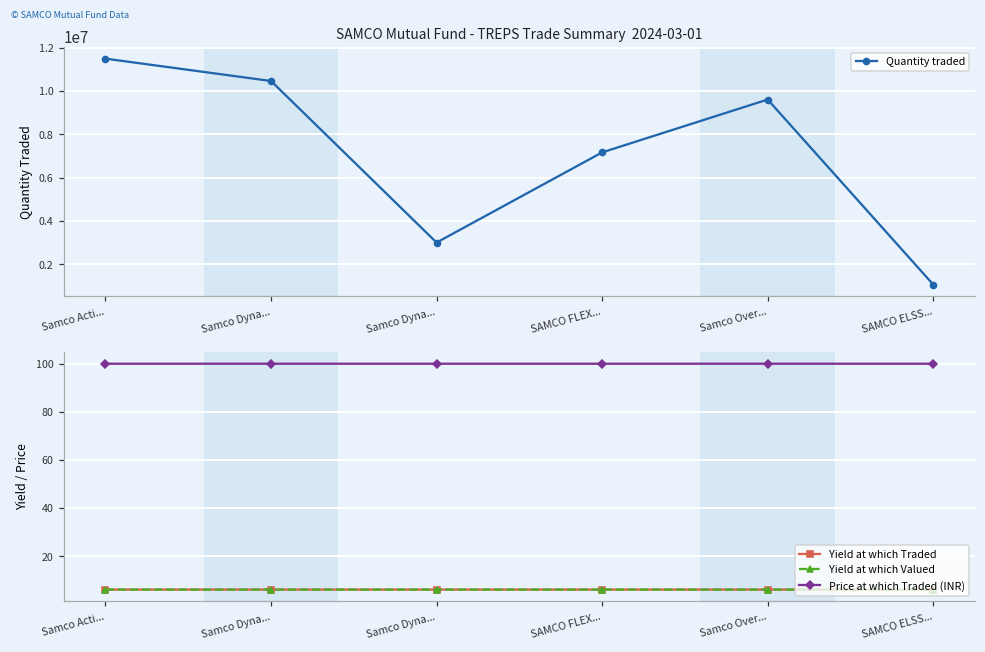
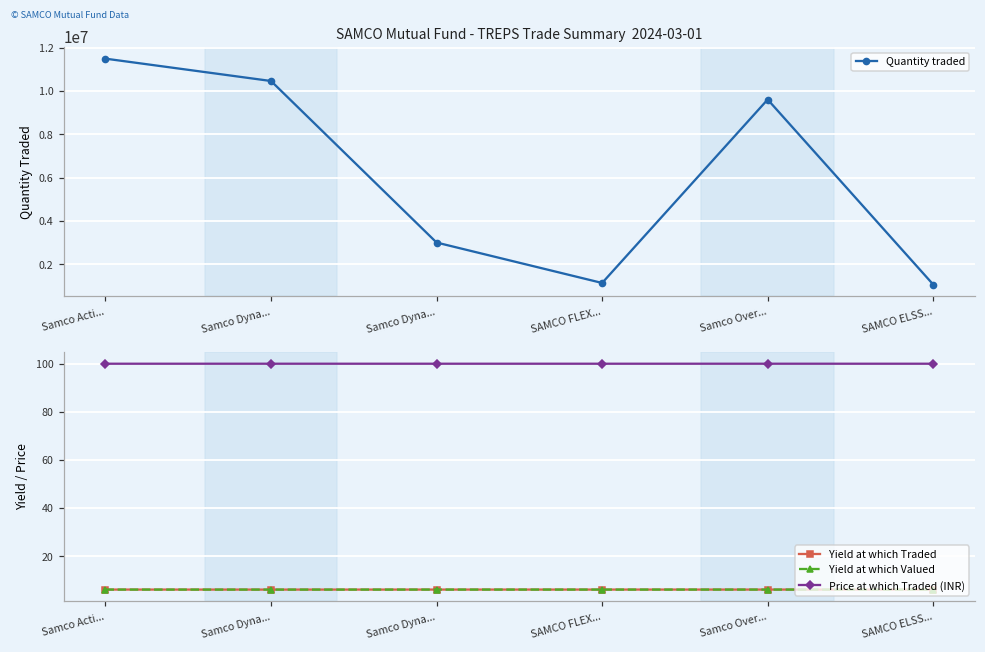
SAMCO Mutual Fund - TREPS Trade Summary 2024-03-01, SAMCO FLEX...: 7200000 -> 1100000
